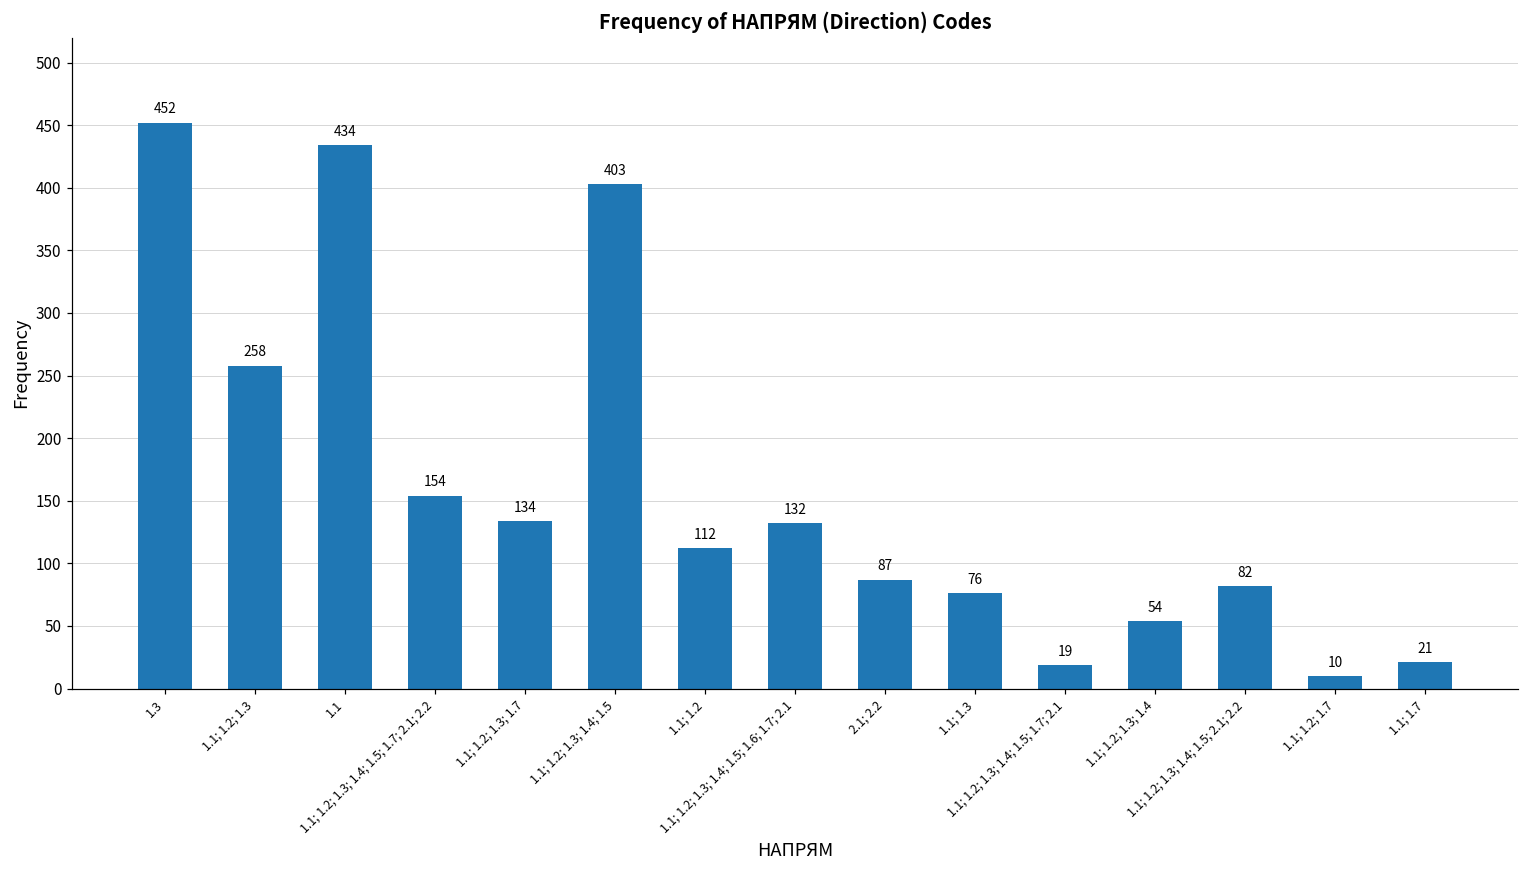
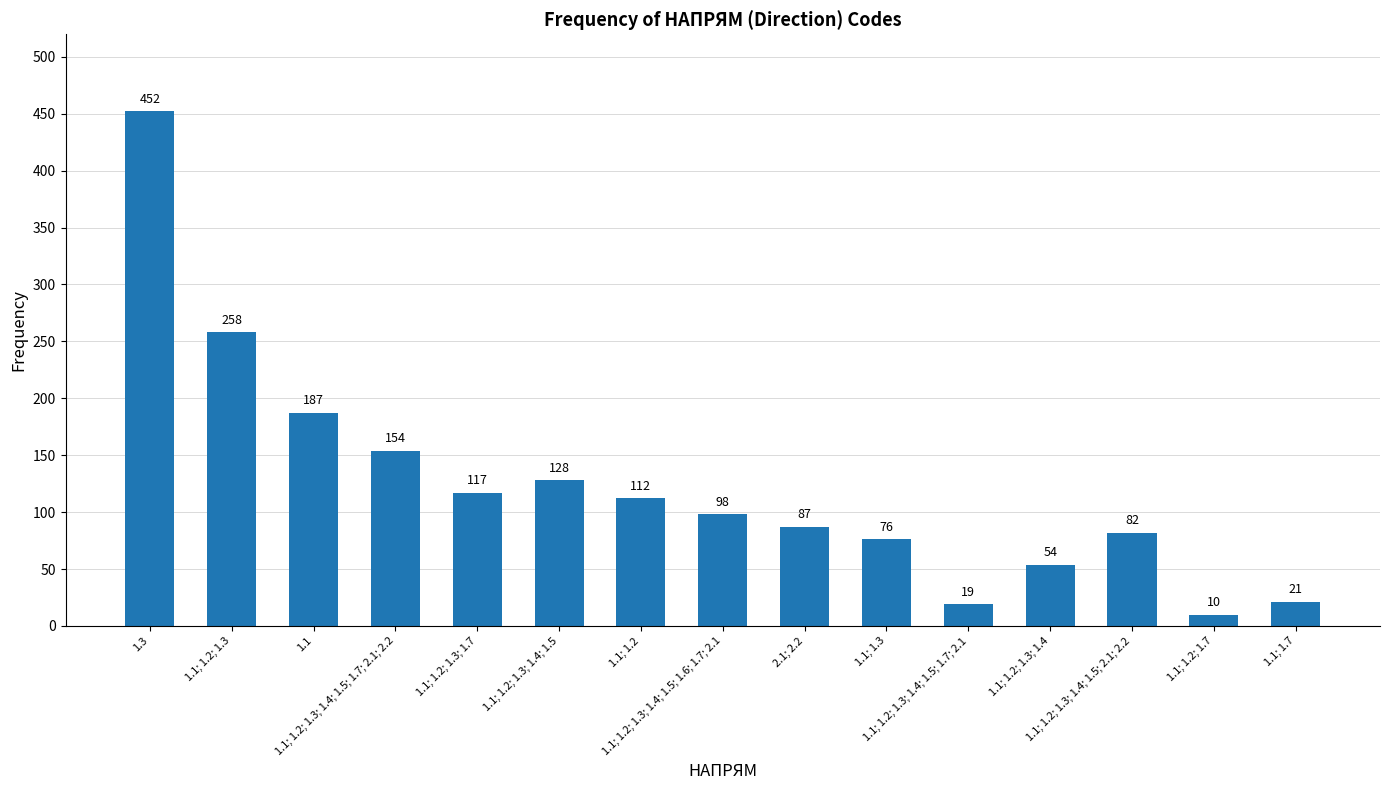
1.1: 434 -> 187
1.1; 1.2; 1.3; 1.7: 134 -> 117
1.1; 1.2; 1.3; 1.4; 1.5: 403 -> 128
1.1; 1.2; 1.3; 1.4; 1.5; 1.6; 1.7; 2.1: 132 -> 98
